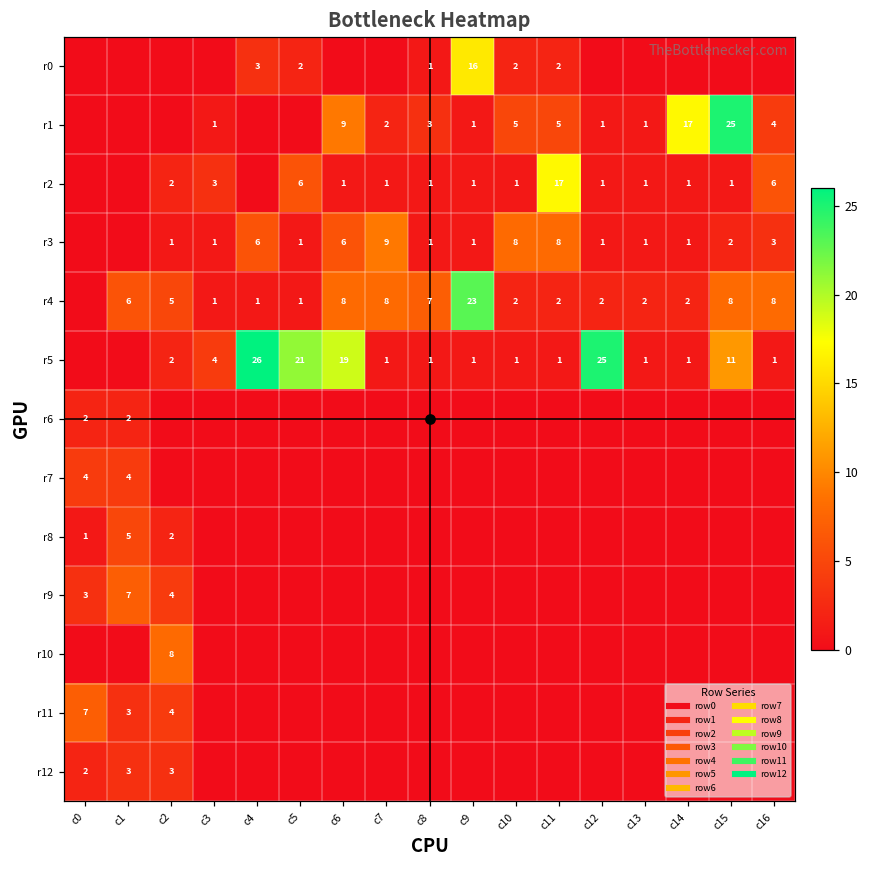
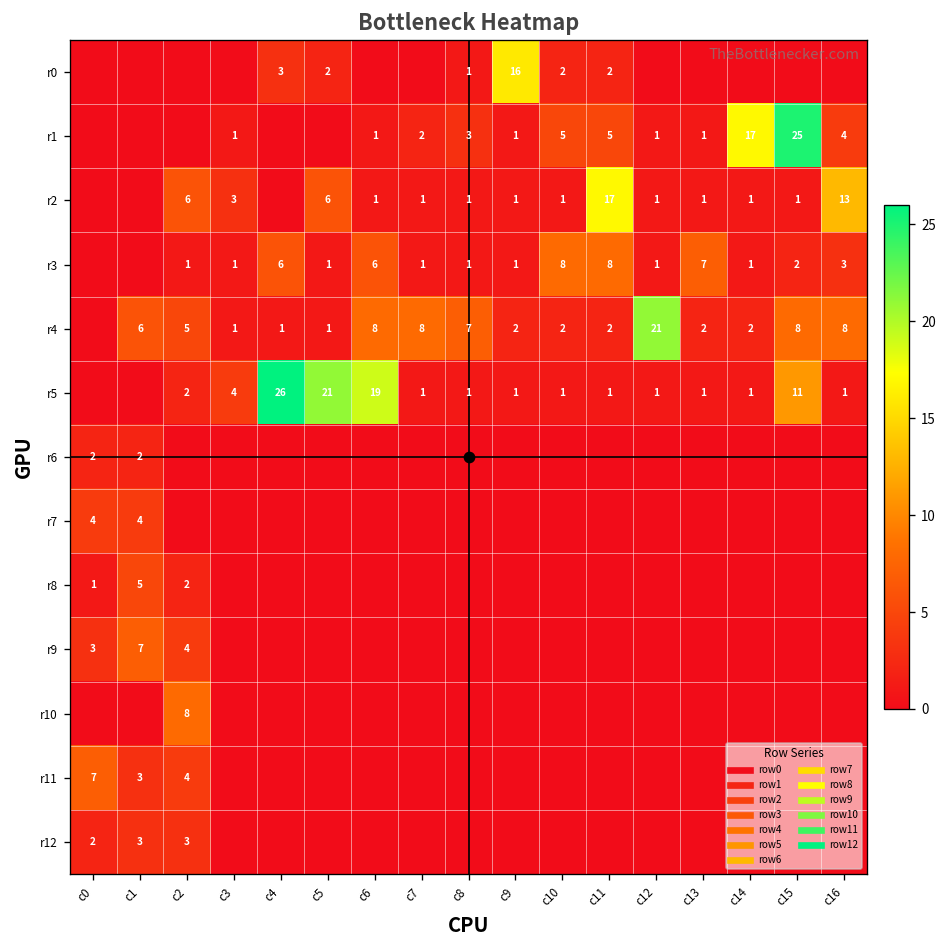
r1, c6: 9 -> 1
r2, c2: 2 -> 6
r2, c16: 6 -> 13
r3, c7: 9 -> 1
r3, c13: 1 -> 7
r4, c9: 23 -> 2
r4, c12: 2 -> 21
r5, c12: 25 -> 1
